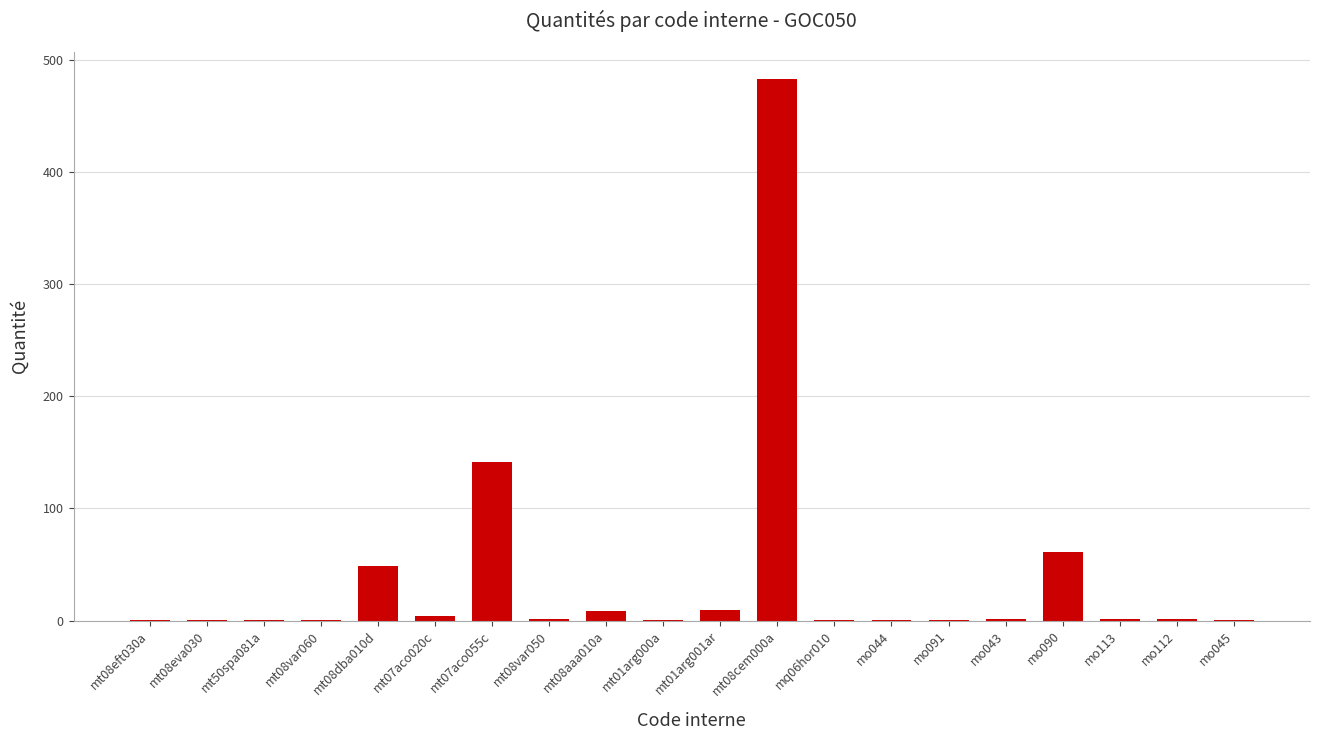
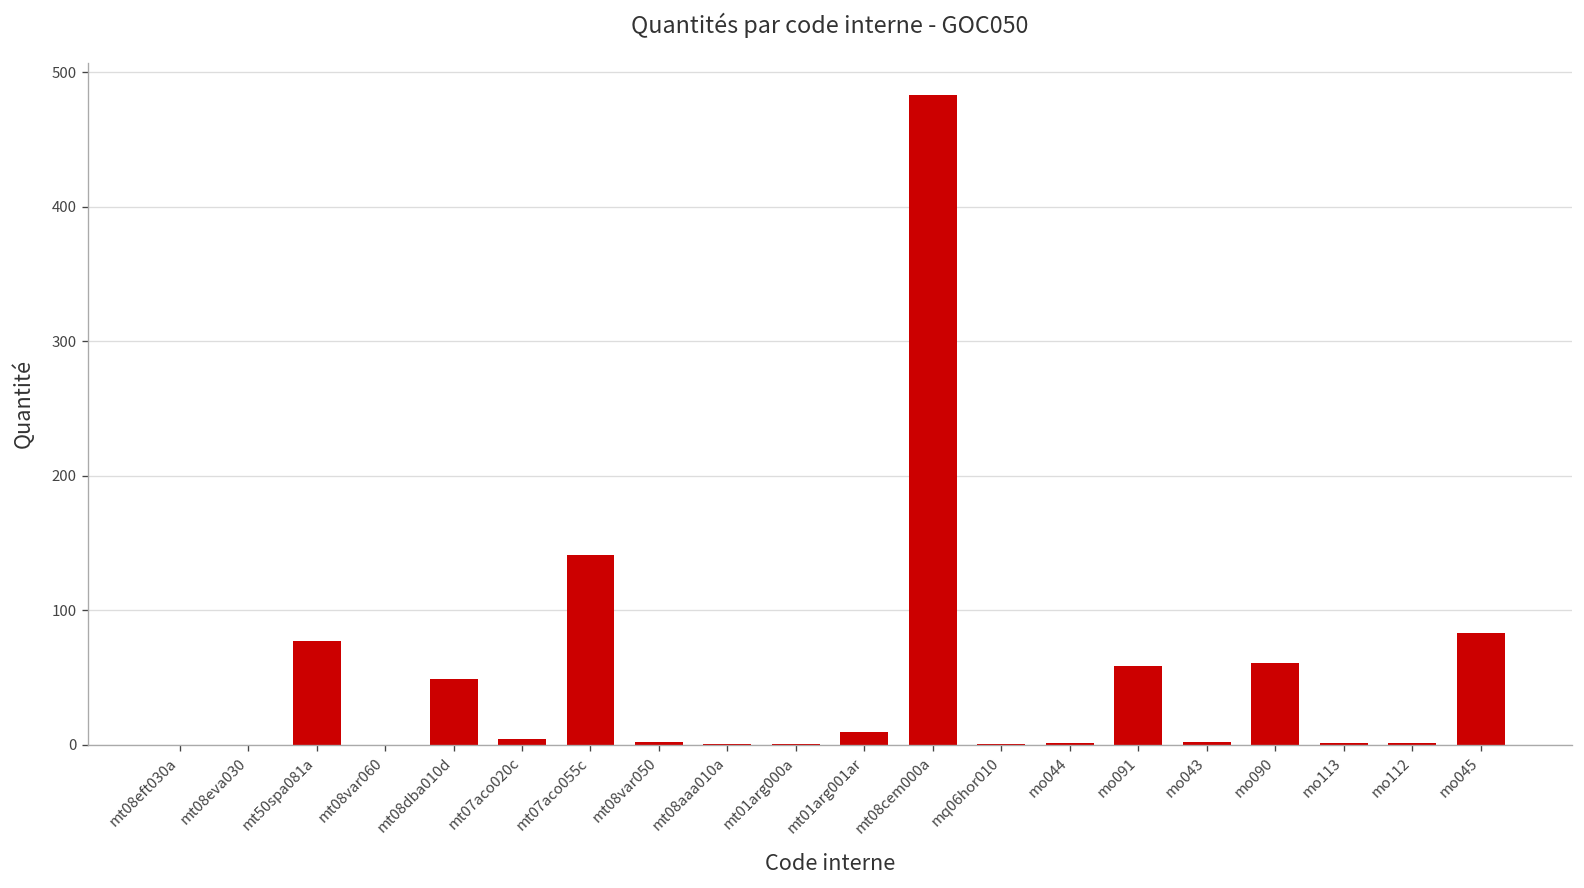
mt50spa081a: 0 -> 77
mt08aaa010a: 9 -> 0
mo091: 1 -> 58
mo045: 0 -> 83
